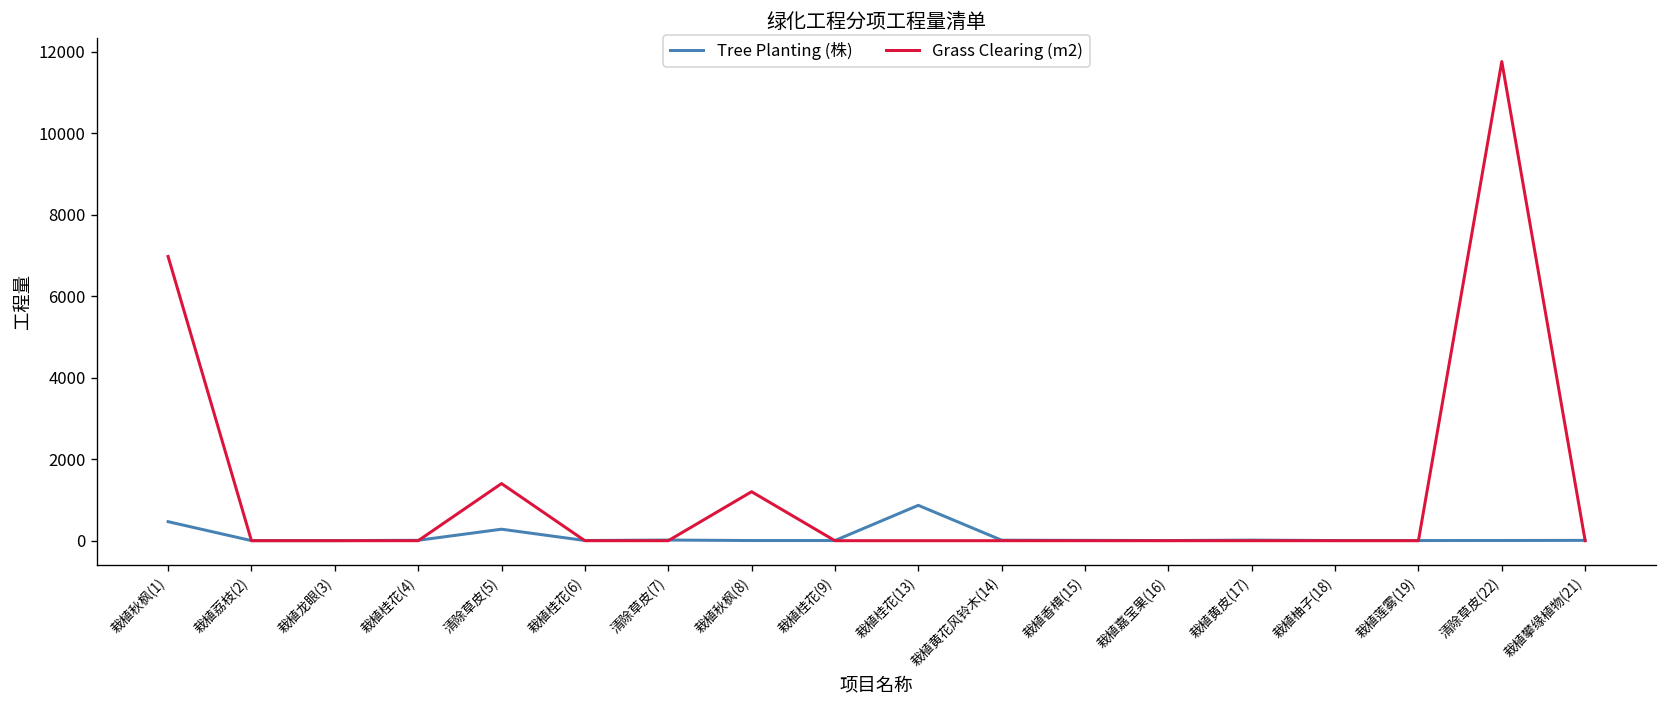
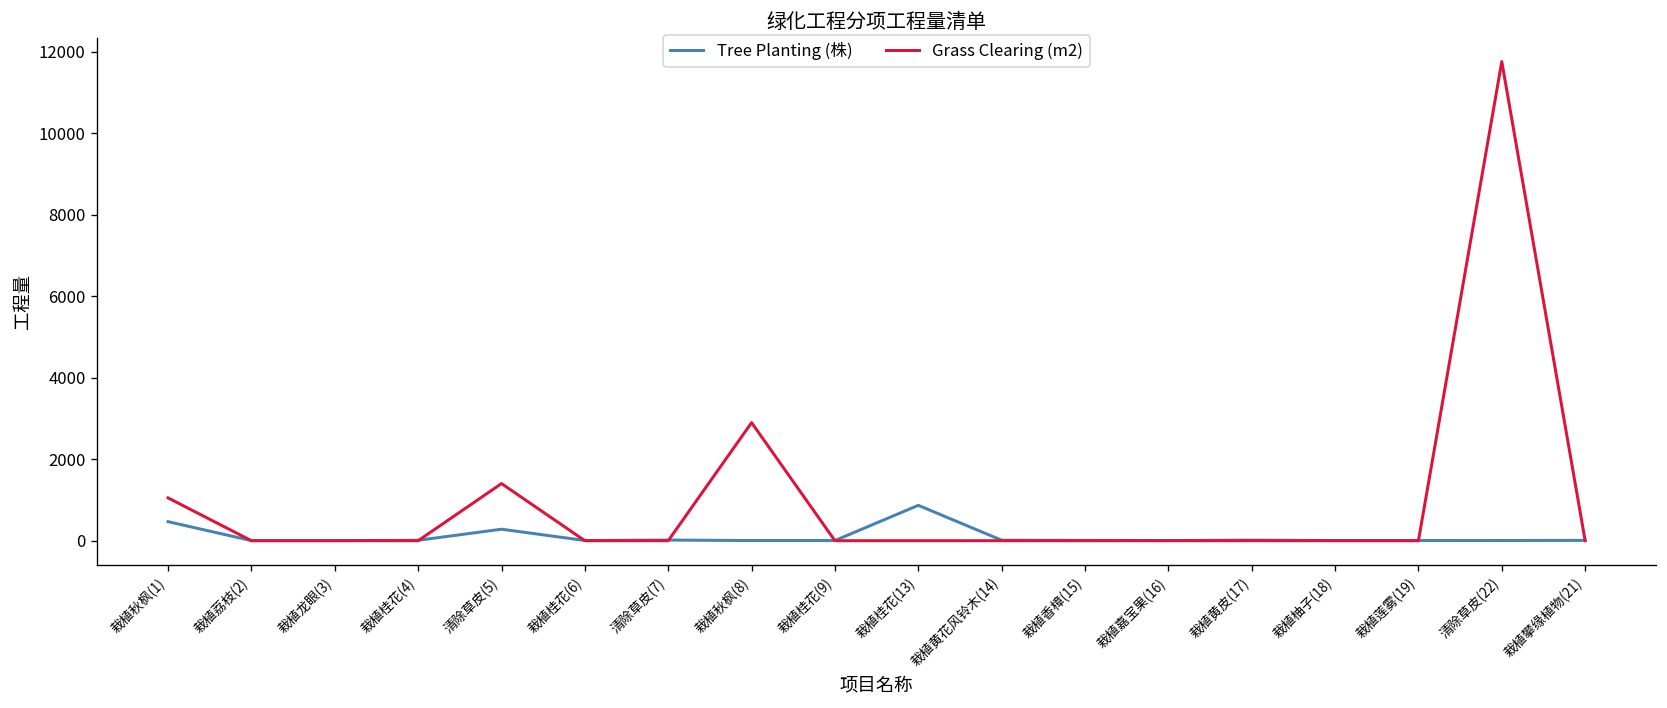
Grass Clearing (m2), 栽植秋枫(1): 7000 -> 1100
Grass Clearing (m2), 栽植秋枫(8): 1200 -> 2900
